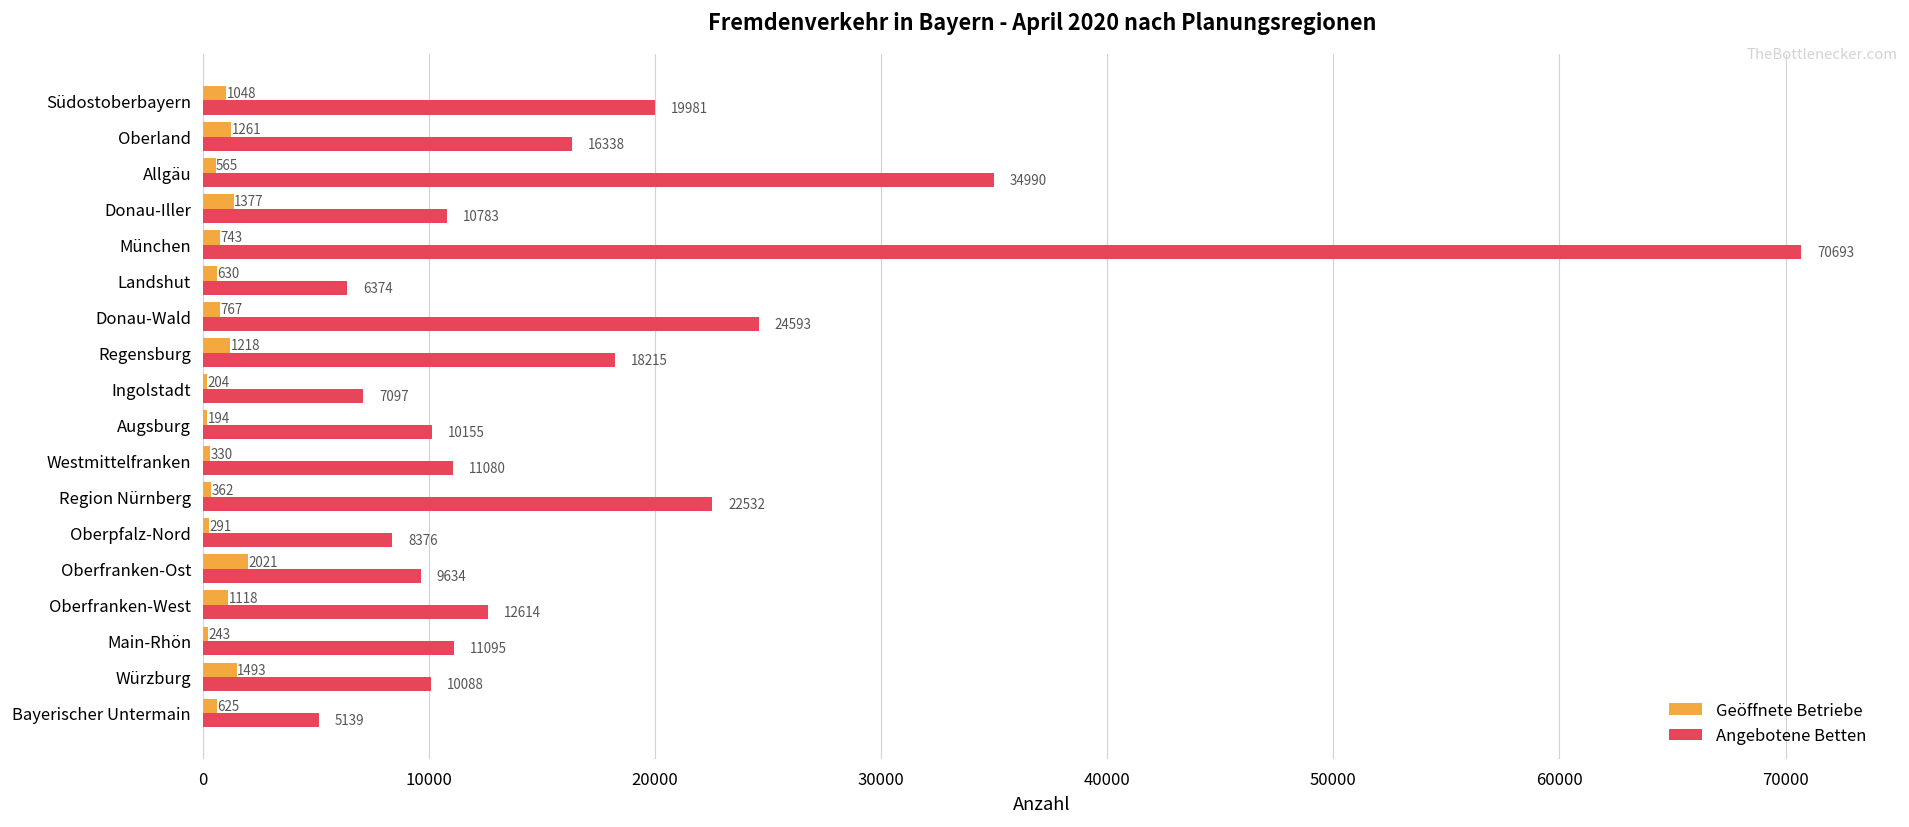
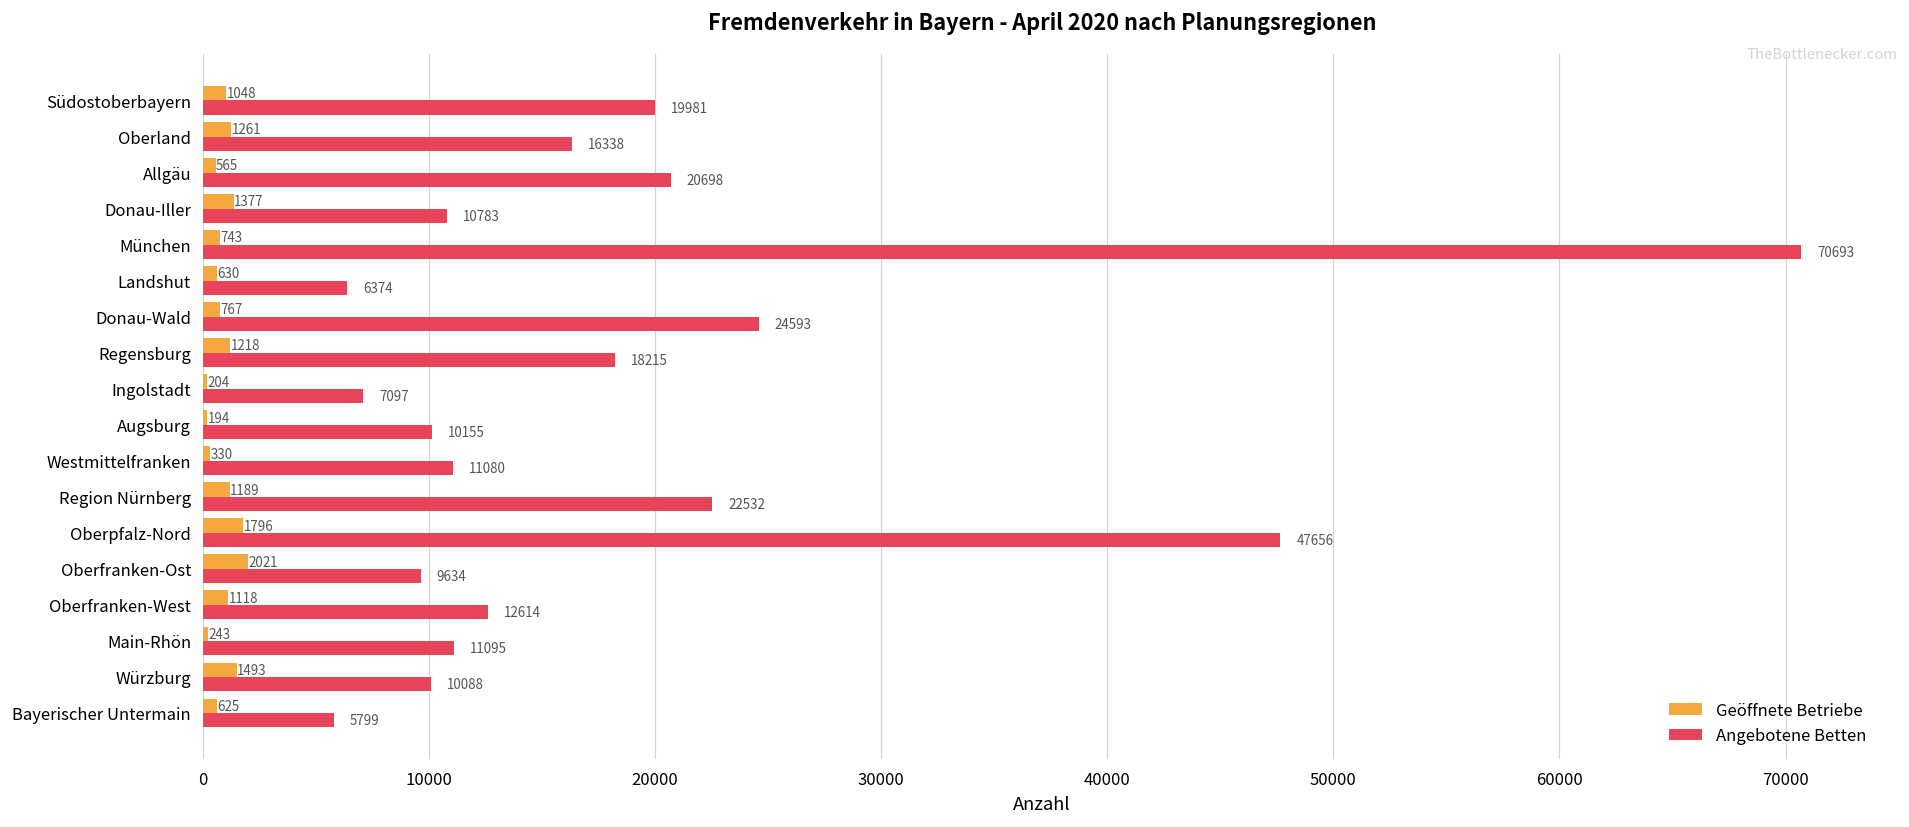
Angebotene Betten, Allgäu: 34990 -> 20698
Geöffnete Betriebe, Region Nürnberg: 362 -> 1189
Geöffnete Betriebe, Oberpfalz-Nord: 291 -> 1796
Angebotene Betten, Oberpfalz-Nord: 8376 -> 47656
Angebotene Betten, Bayerischer Untermain: 5139 -> 5799
